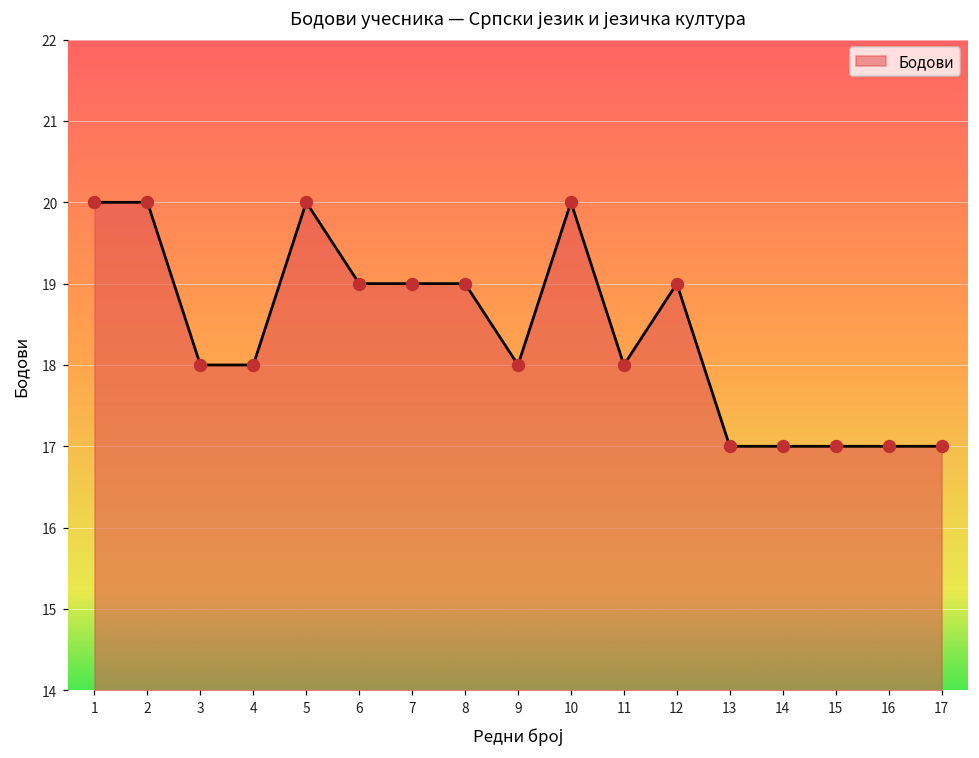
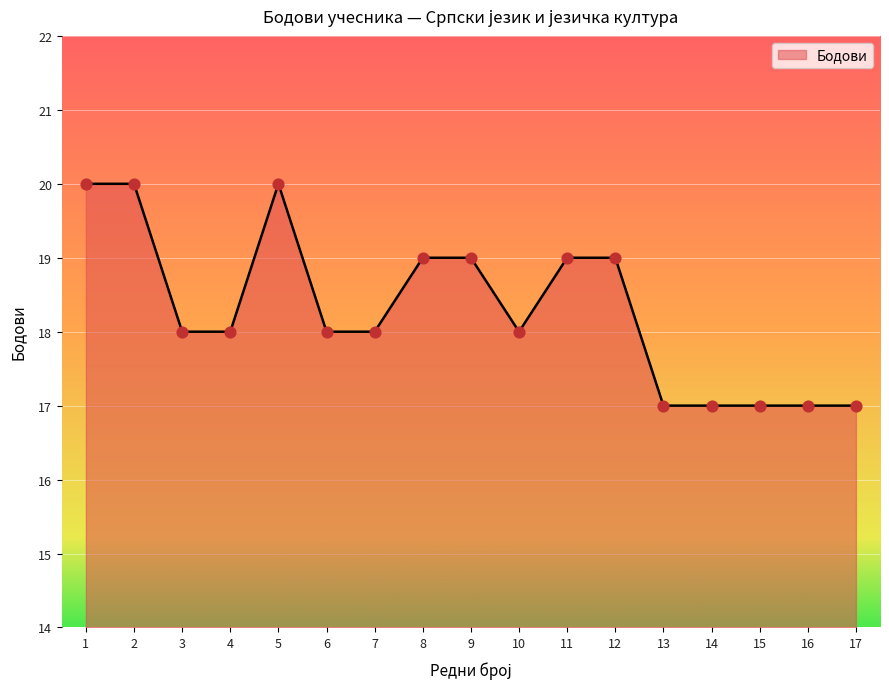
6: 19 -> 18
7: 19 -> 18
9: 18 -> 19
10: 20 -> 18
11: 18 -> 19
